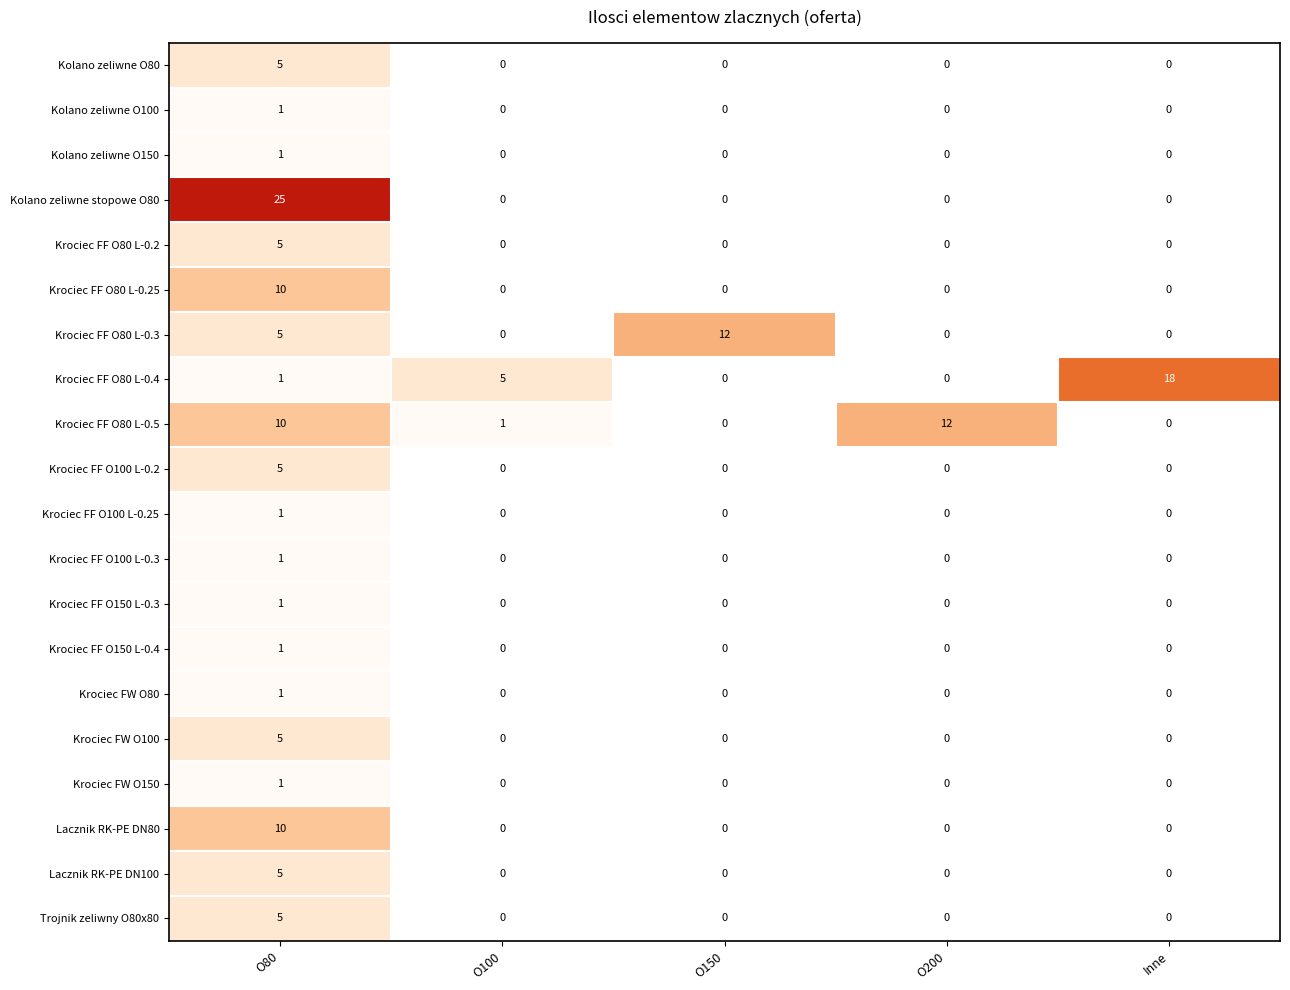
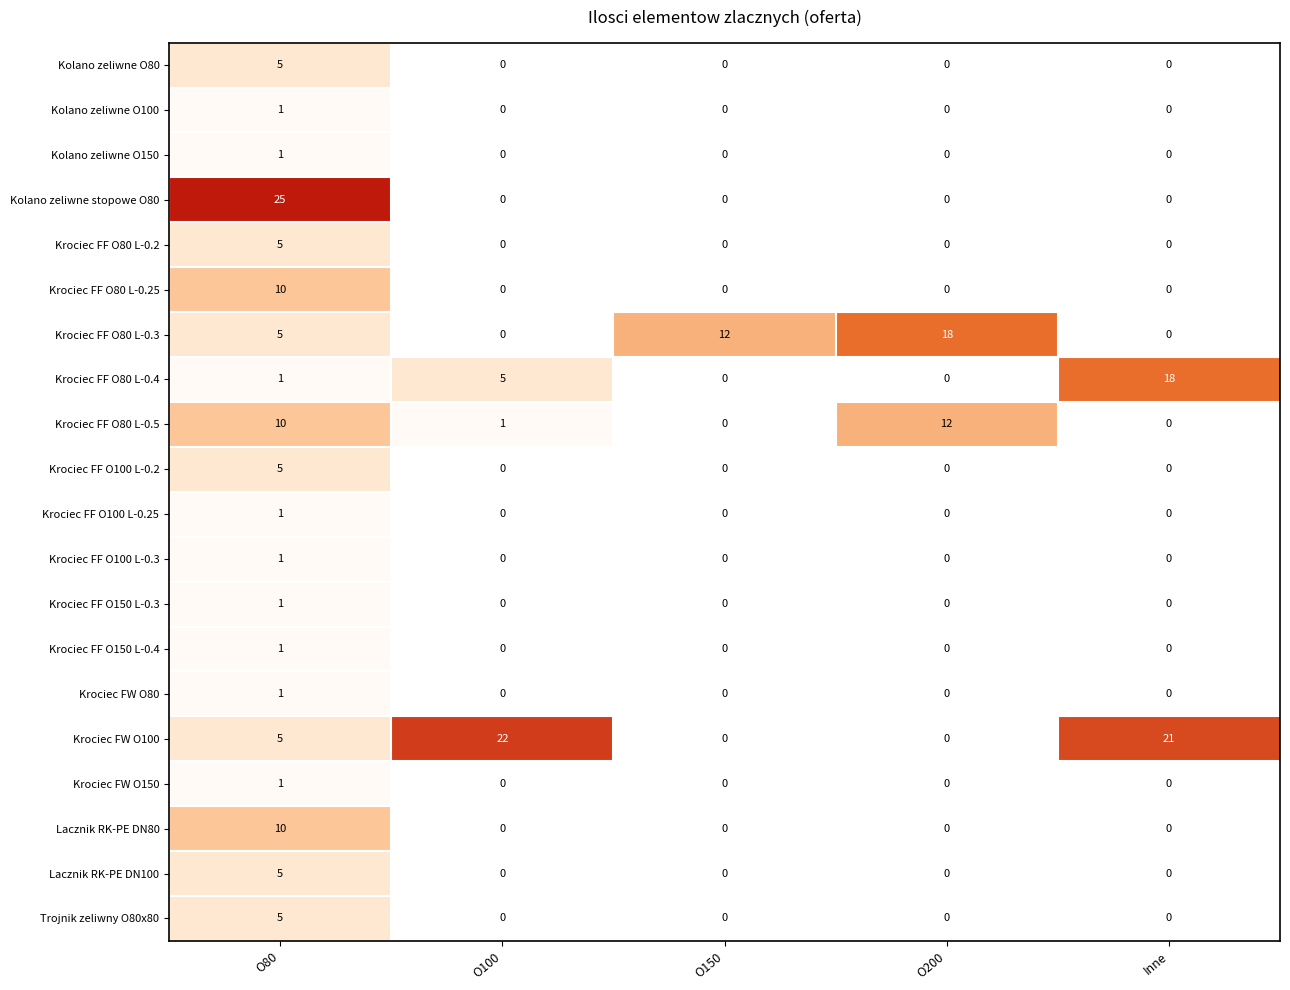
Krociec FF O80 L-0.3, O200: 0 -> 18
Krociec FW O100, O100: 0 -> 22
Krociec FW O100, Inne: 0 -> 21
